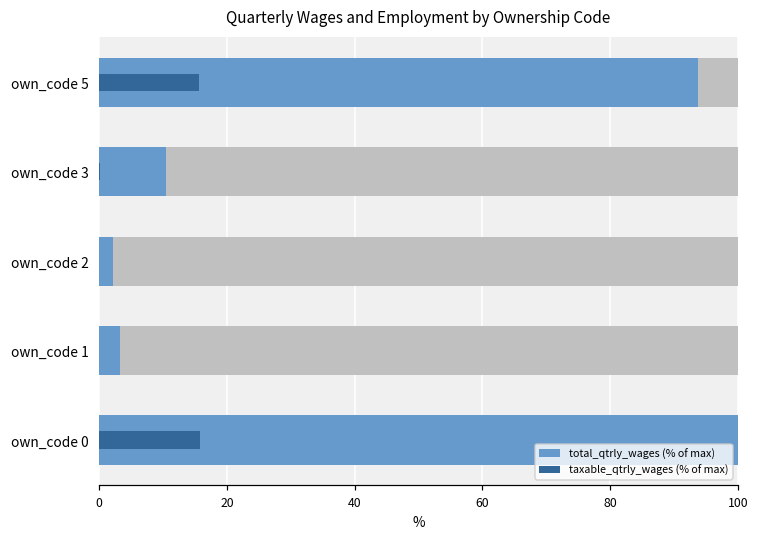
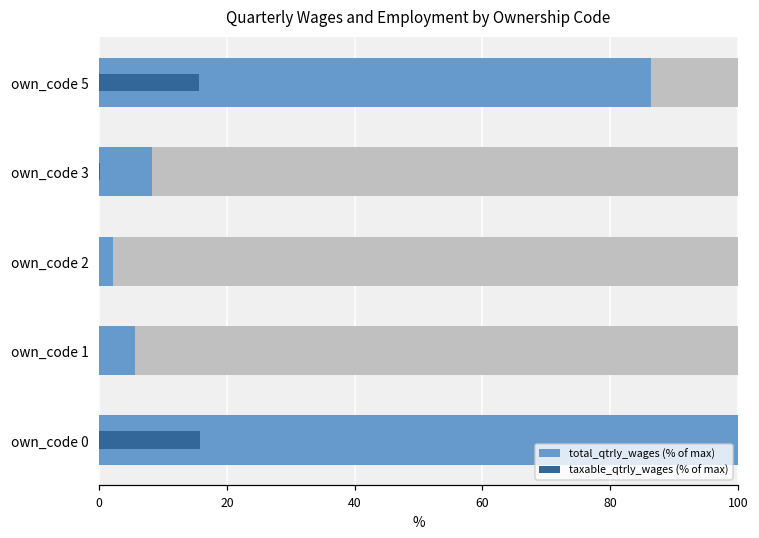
total_qtrly_wages (% of max), own_code 5: 94 -> 86
total_qtrly_wages (% of max), own_code 3: 11 -> 8
total_qtrly_wages (% of max), own_code 1: 3 -> 6
